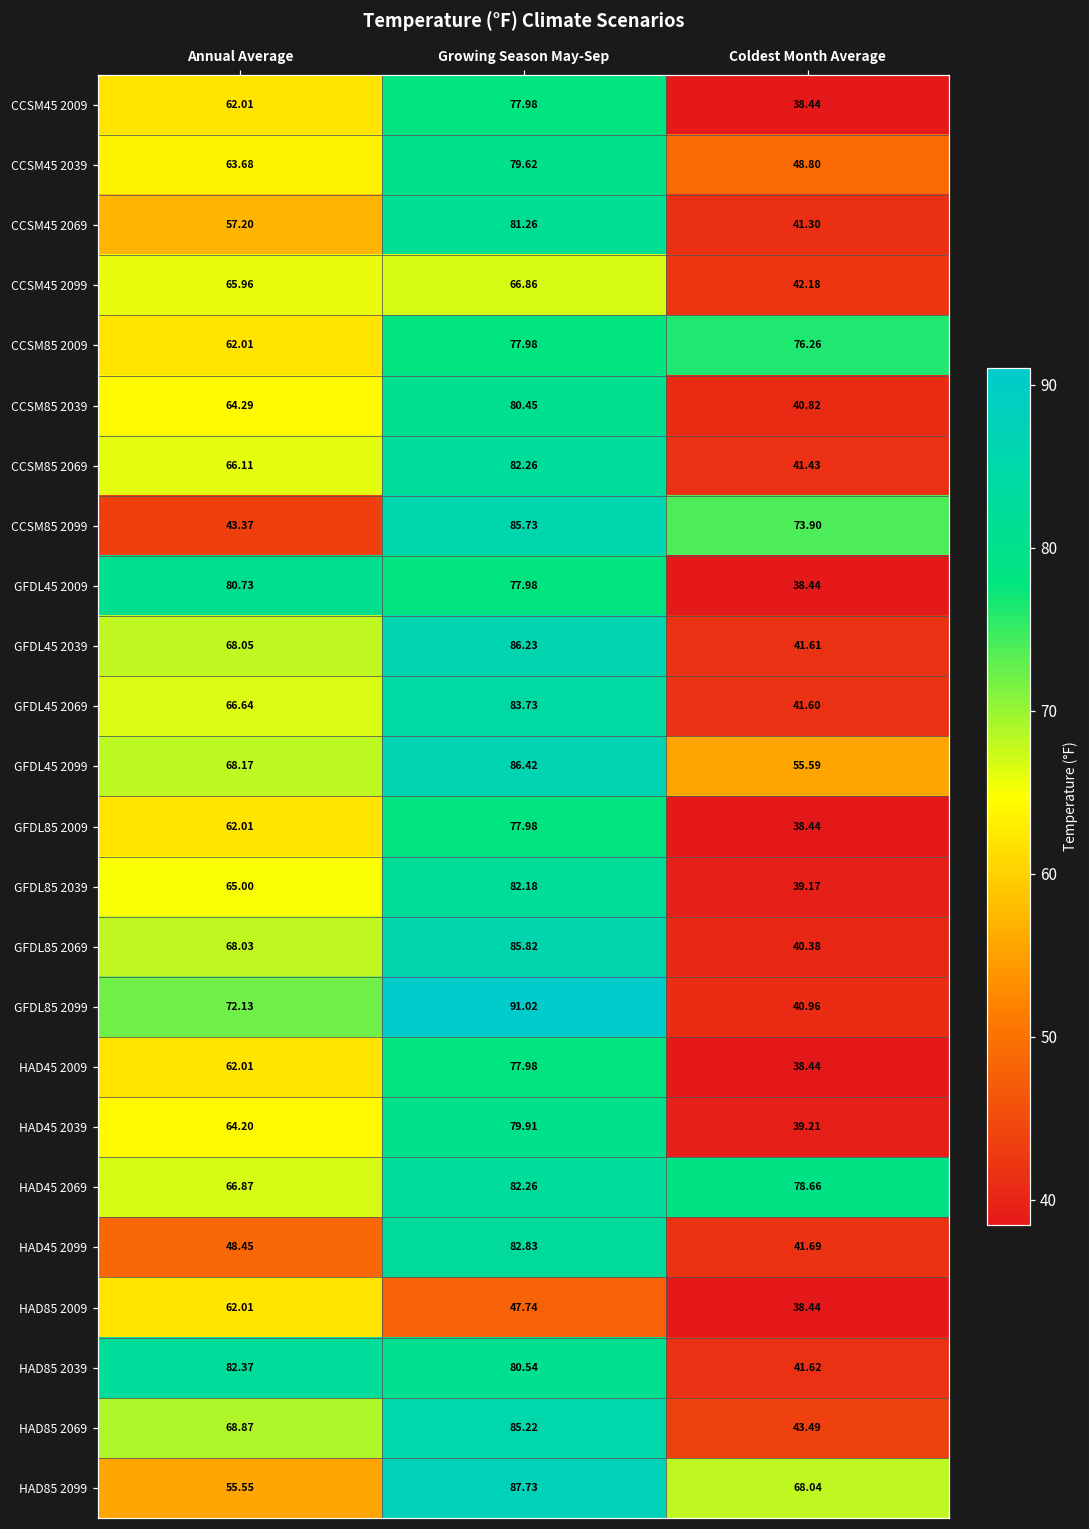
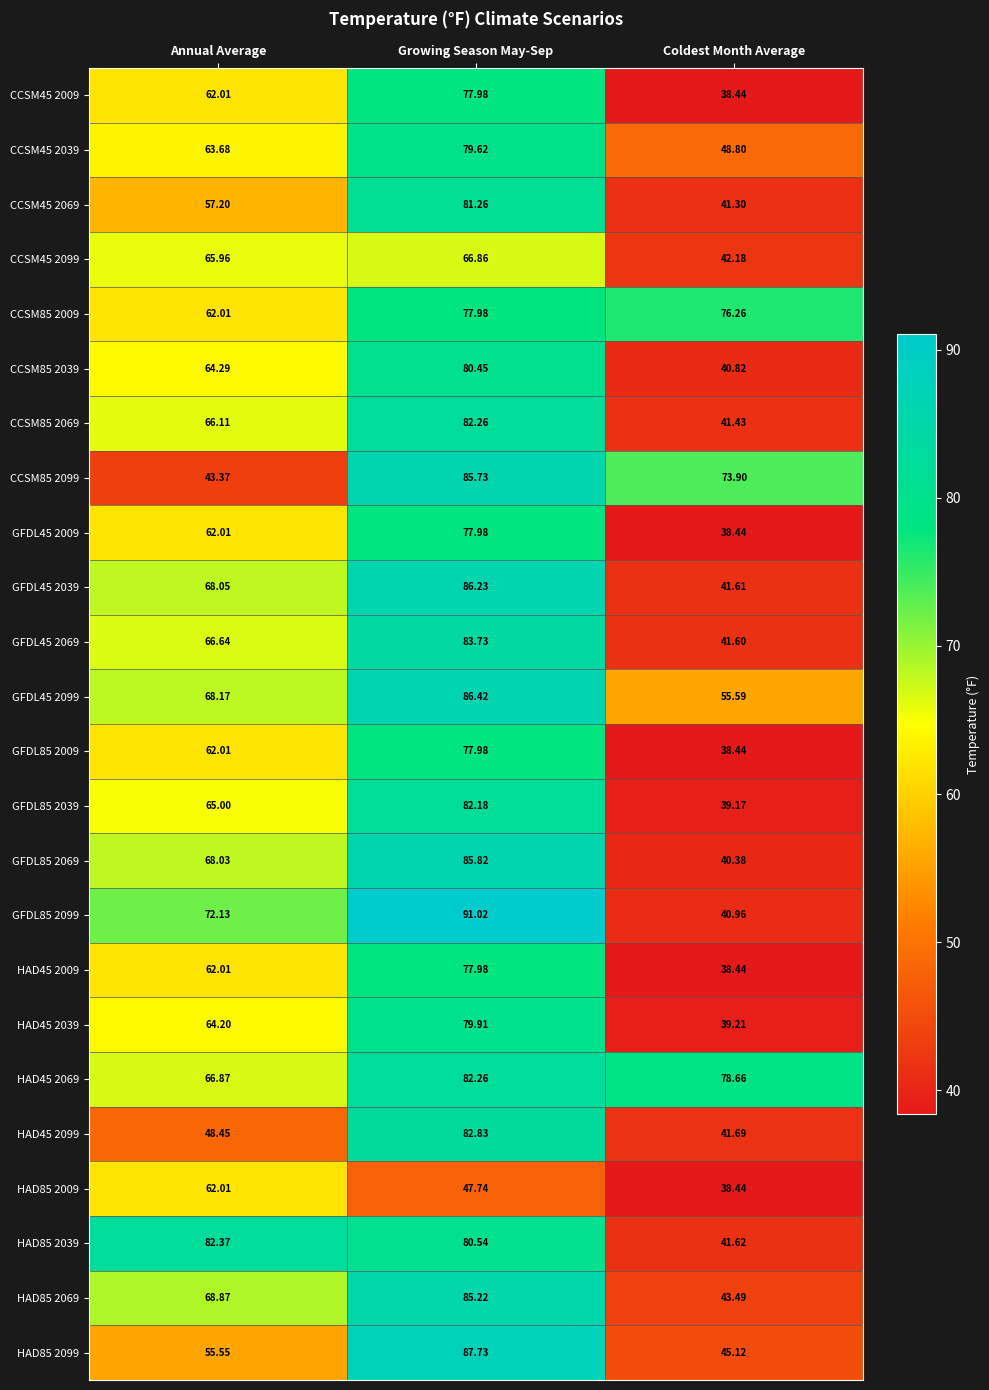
GFDL45 2009, Annual Average: 80.73 -> 62.01
HAD85 2099, Coldest Month Average: 68.04 -> 45.12
